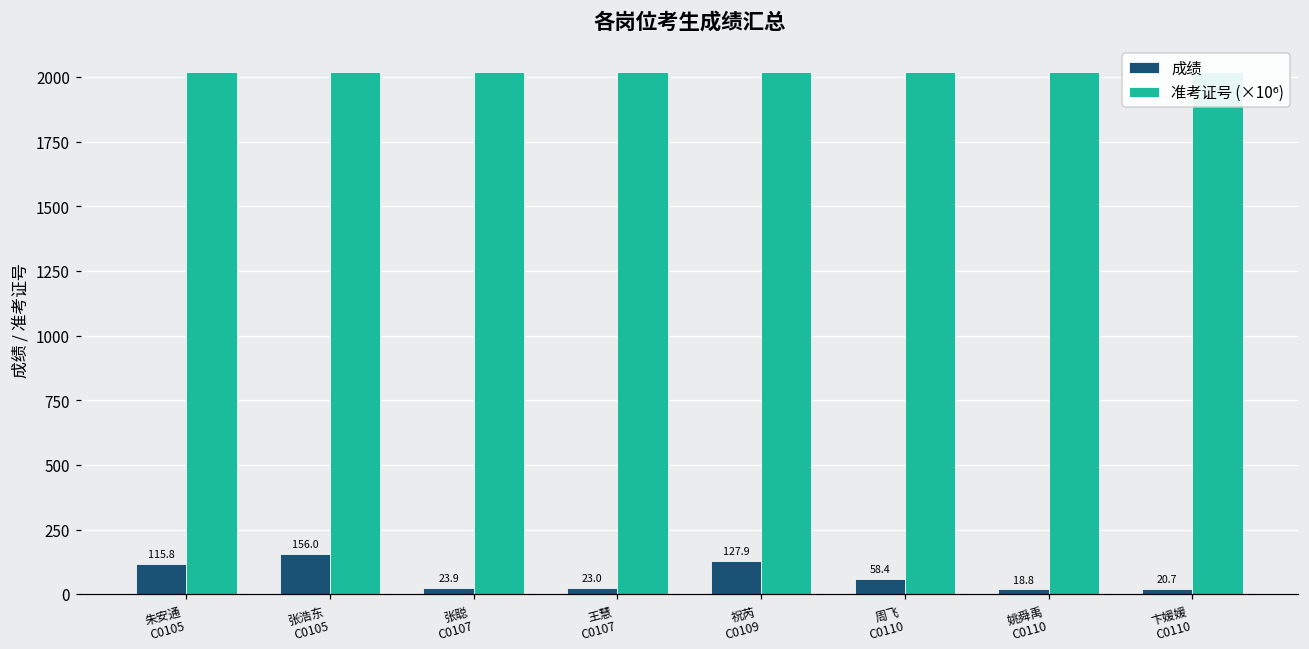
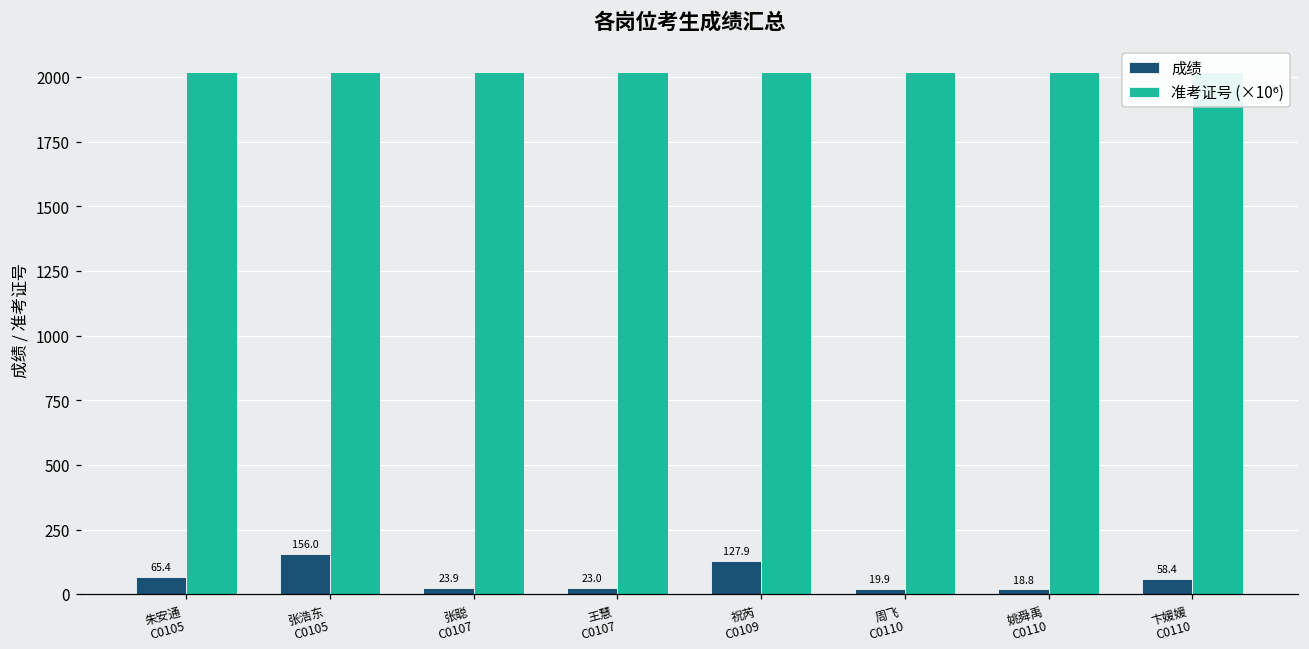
成绩, 朱安通 C0105: 115.8 -> 65.4
成绩, 周飞 C0110: 58.4 -> 19.9
成绩, 卞媛媛 C0110: 20.7 -> 58.4
